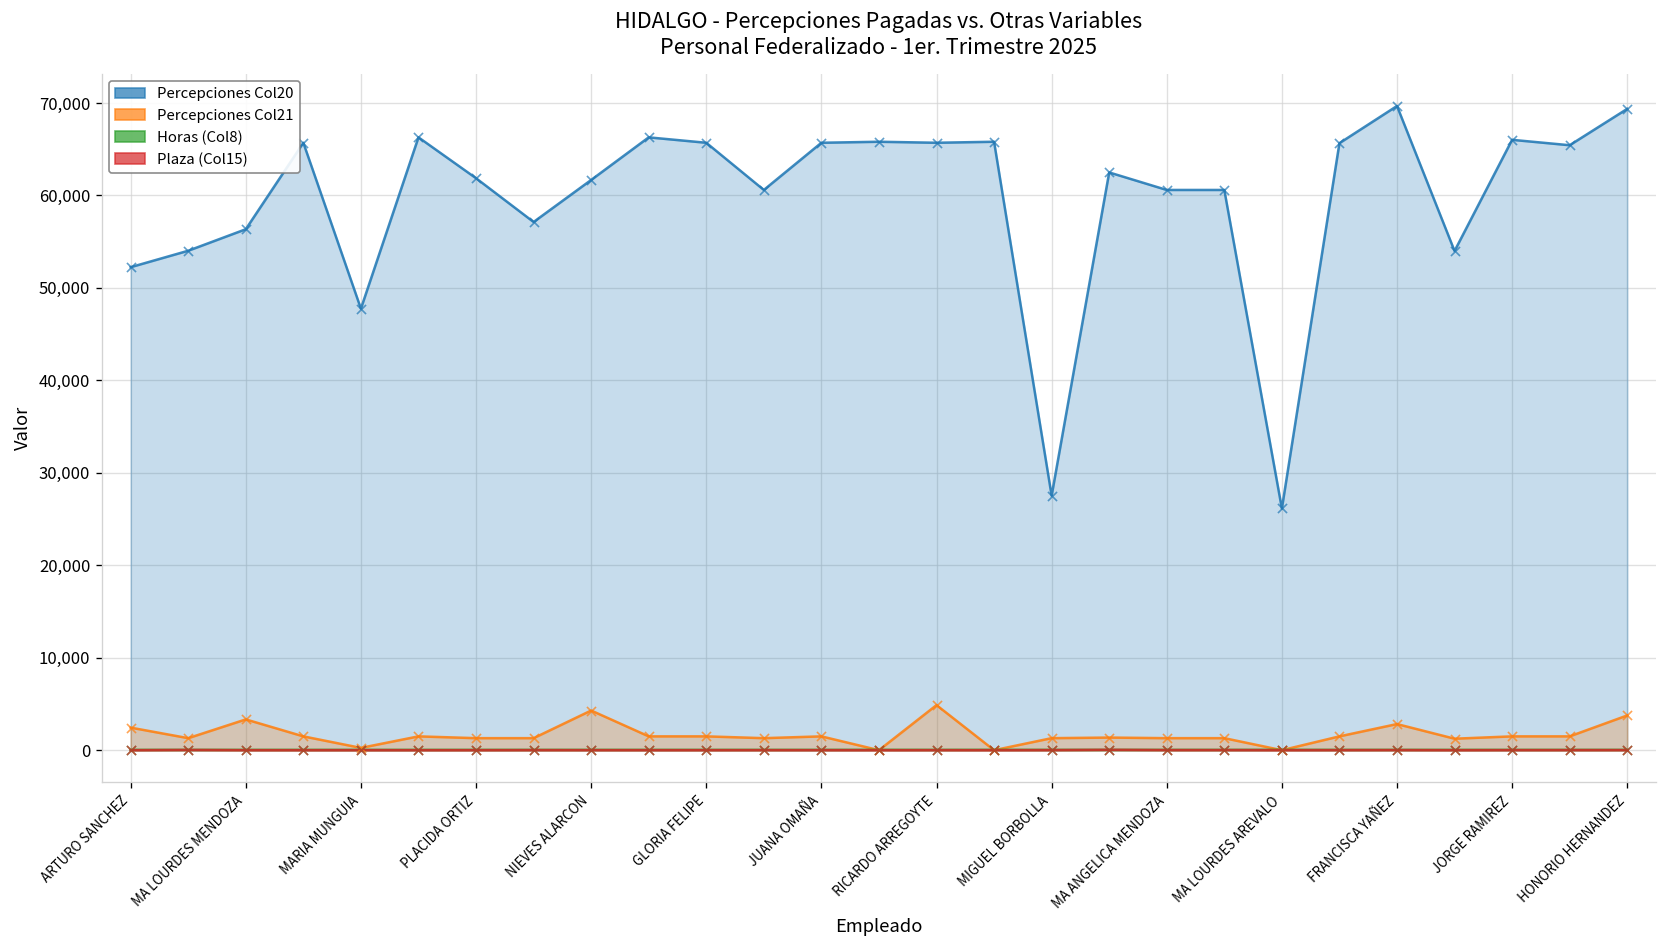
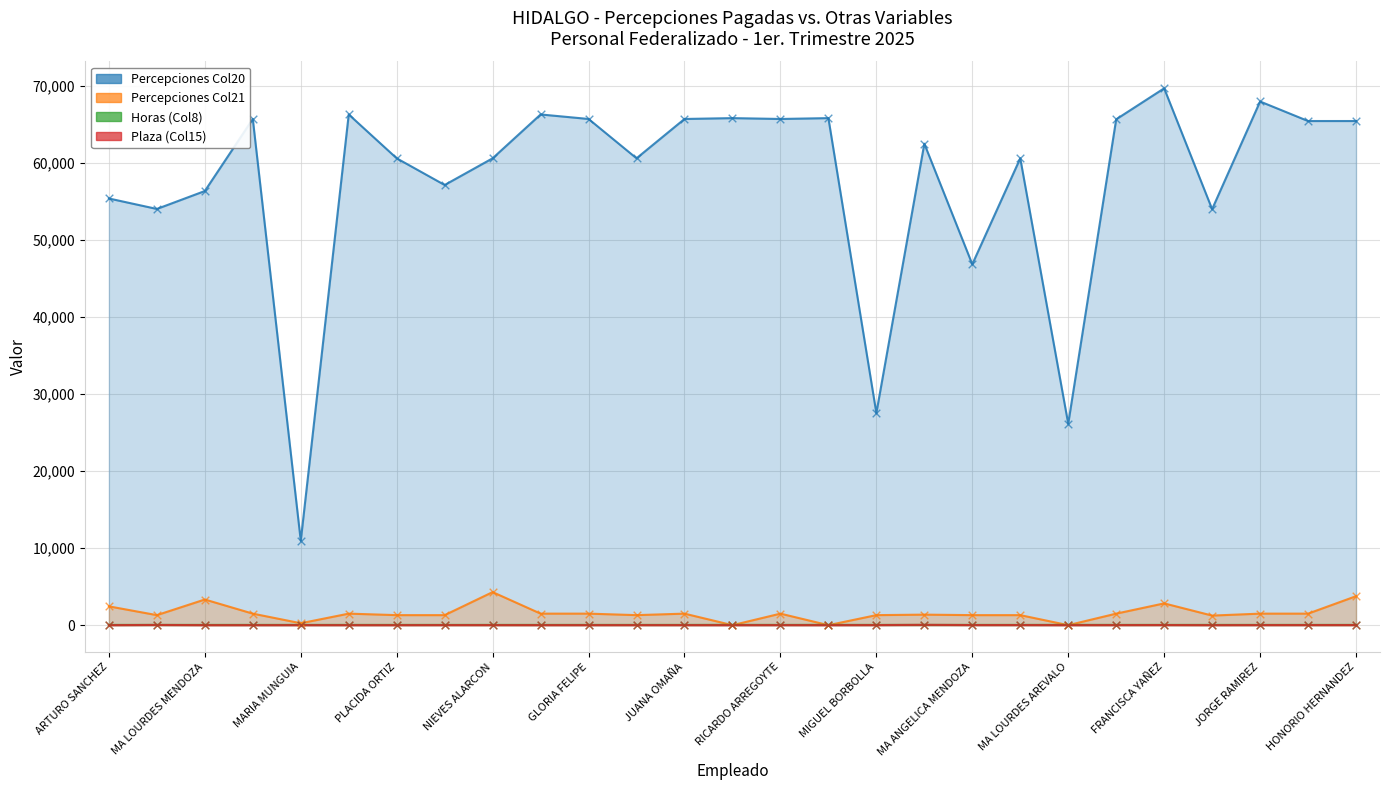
Percepciones Col20, ARTURO SANCHEZ: 52,000 -> 55,000
Percepciones Col20, MARIA MUNGUIA: 48,000 -> 11,000
Percepciones Col20, PLACIDA ORTIZ: 62,000 -> 61,000
Percepciones Col20, NIEVES ALARCON: 62,000 -> 61,000
Percepciones Col21, RICARDO ARREGOYTE: 5,000 -> 1,000
Percepciones Col20, MA ANGELICA MENDOZA: 61,000 -> 47,000
Percepciones Col20, JORGE RAMIREZ: 66,000 -> 68,000
Percepciones Col20, HONORIO HERNANDEZ: 69,000 -> 65,000
